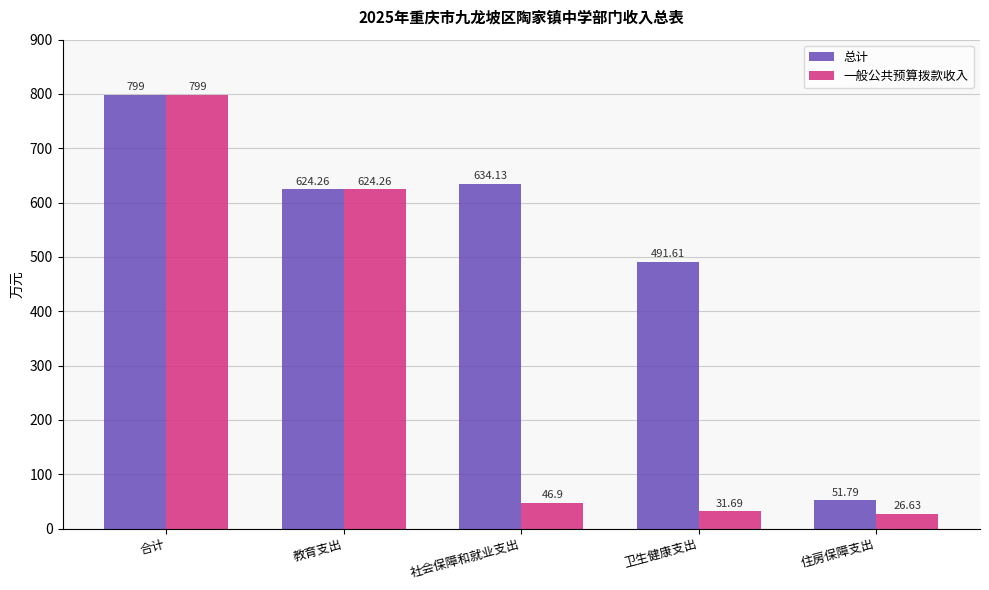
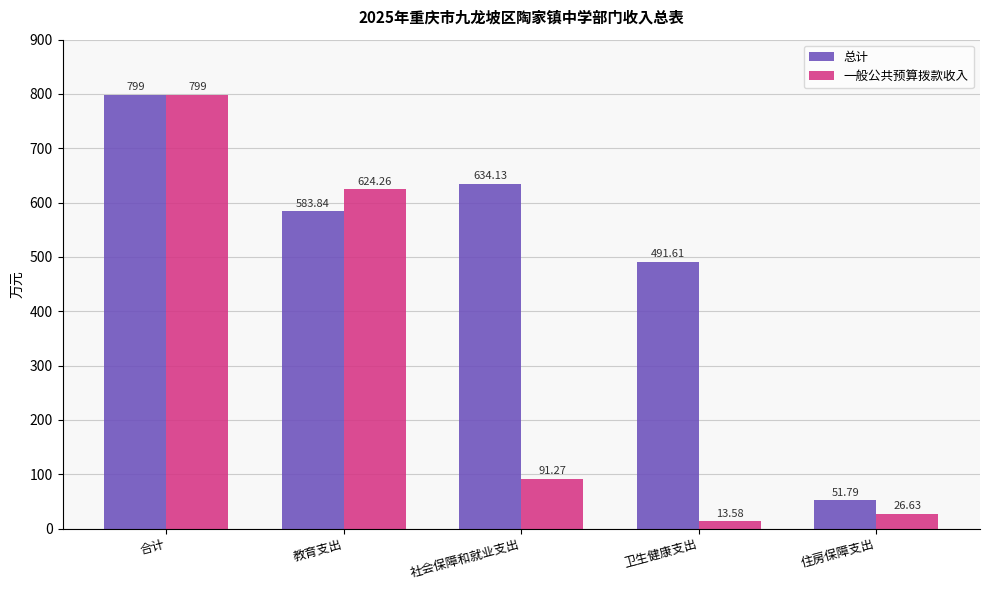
总计, 教育支出: 624.26 -> 583.84
一般公共预算拨款收入, 社会保障和就业支出: 46.9 -> 91.27
一般公共预算拨款收入, 卫生健康支出: 31.69 -> 13.58
